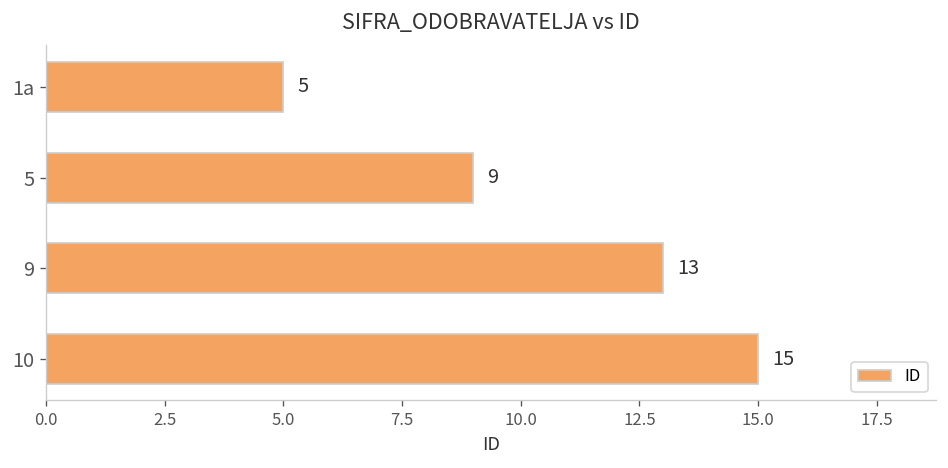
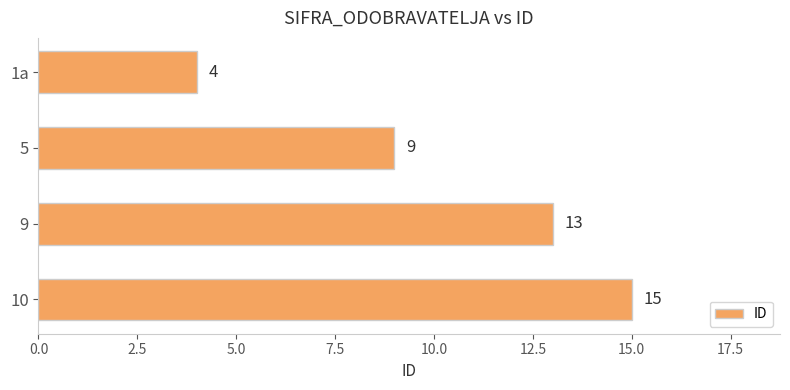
1a: 5 -> 4
